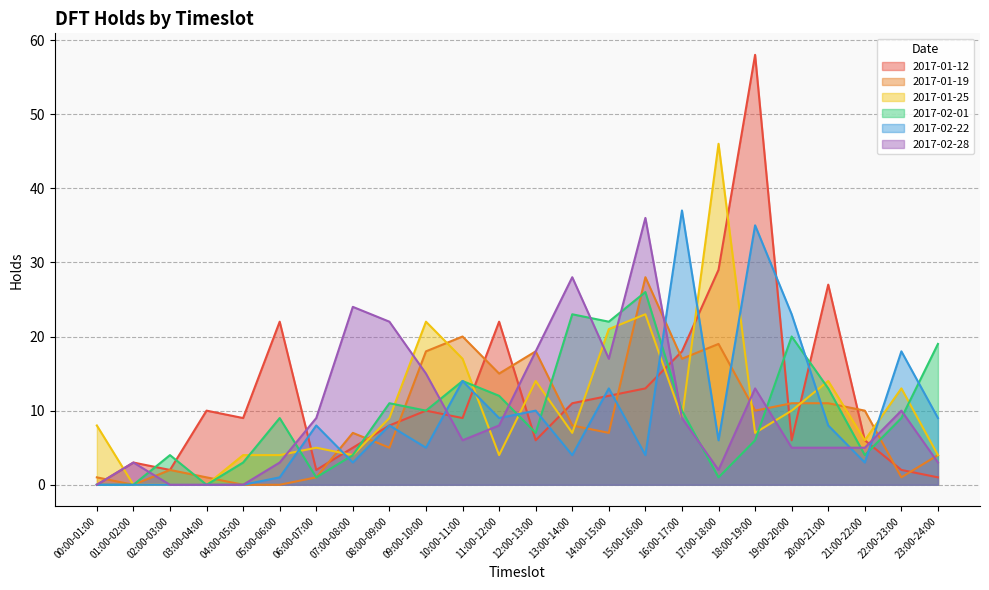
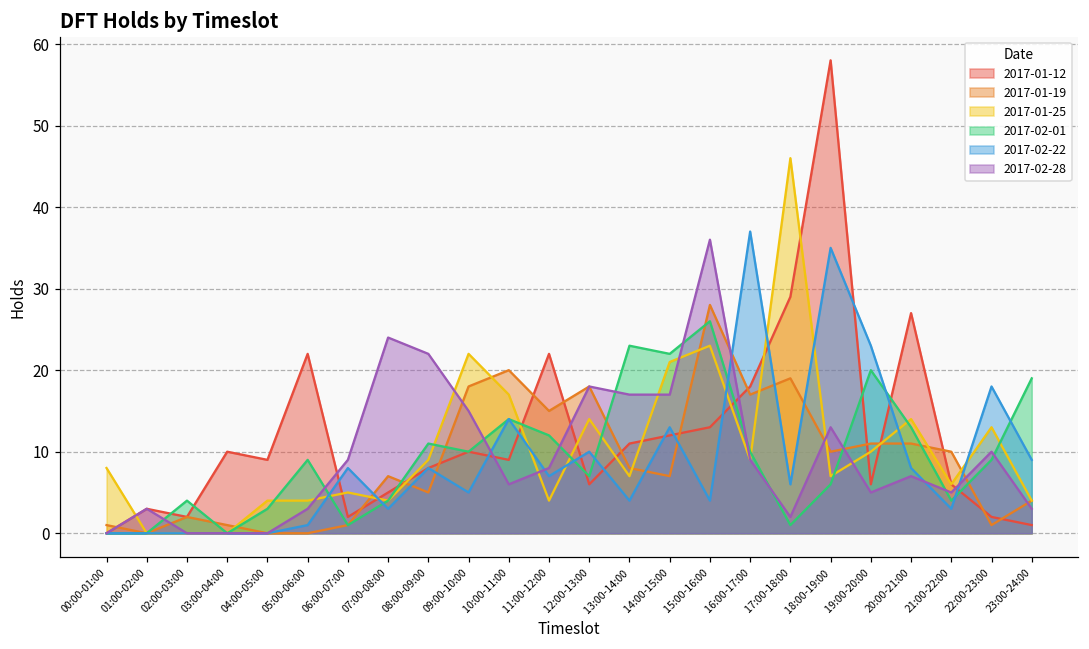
2017-02-22, 11:00-12:00: 9 -> 7
2017-02-28, 13:00-14:00: 28 -> 17
2017-02-28, 20:00-21:00: 5 -> 7
